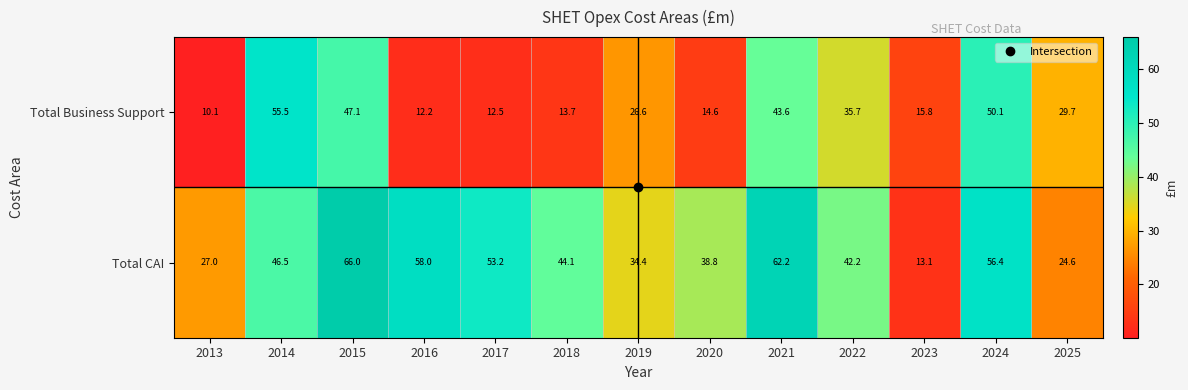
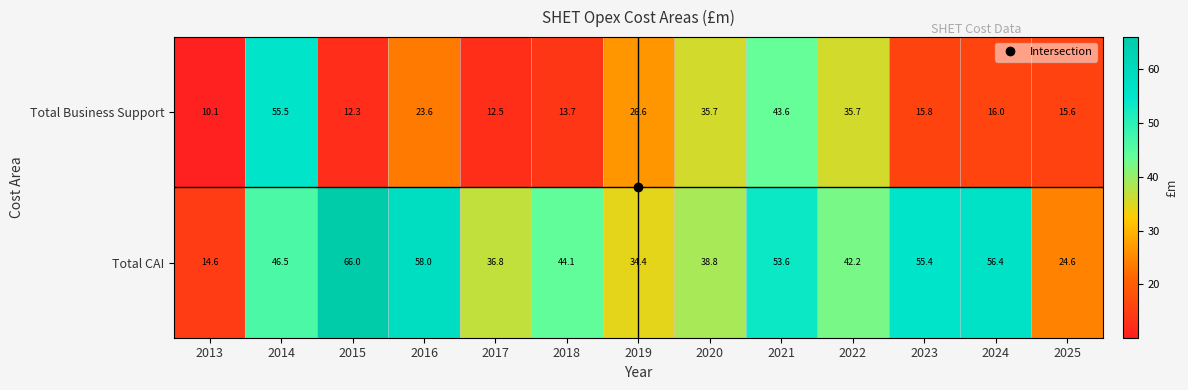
Total Business Support, 2015: 47.1 -> 12.3
Total Business Support, 2016: 12.2 -> 23.6
Total Business Support, 2020: 14.6 -> 35.7
Total Business Support, 2024: 50.1 -> 16.0
Total Business Support, 2025: 29.7 -> 15.6
Total CAI, 2013: 27.0 -> 14.6
Total CAI, 2017: 53.2 -> 36.8
Total CAI, 2021: 62.2 -> 53.6
Total CAI, 2023: 13.1 -> 55.4
